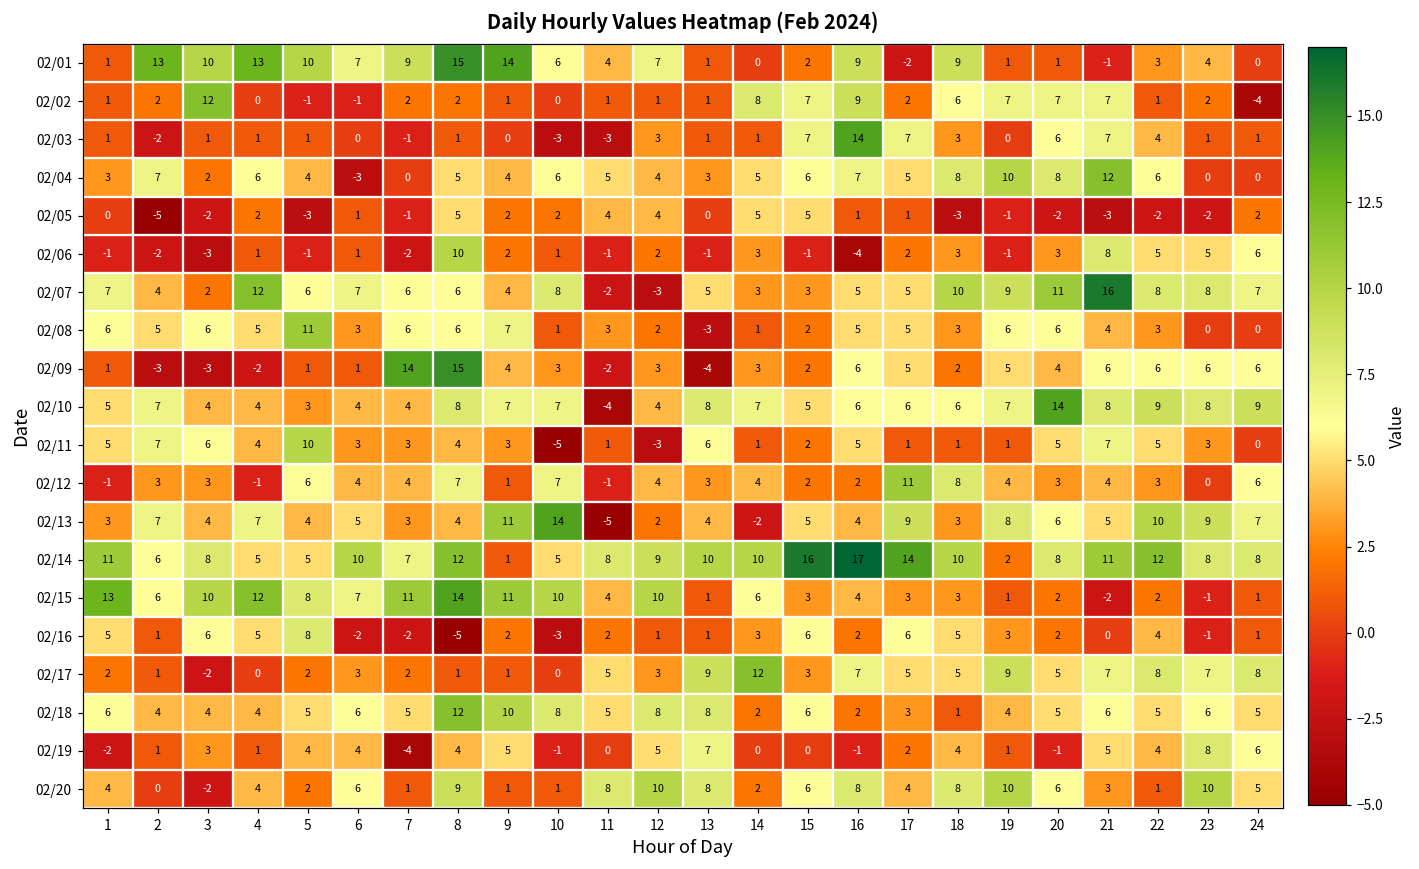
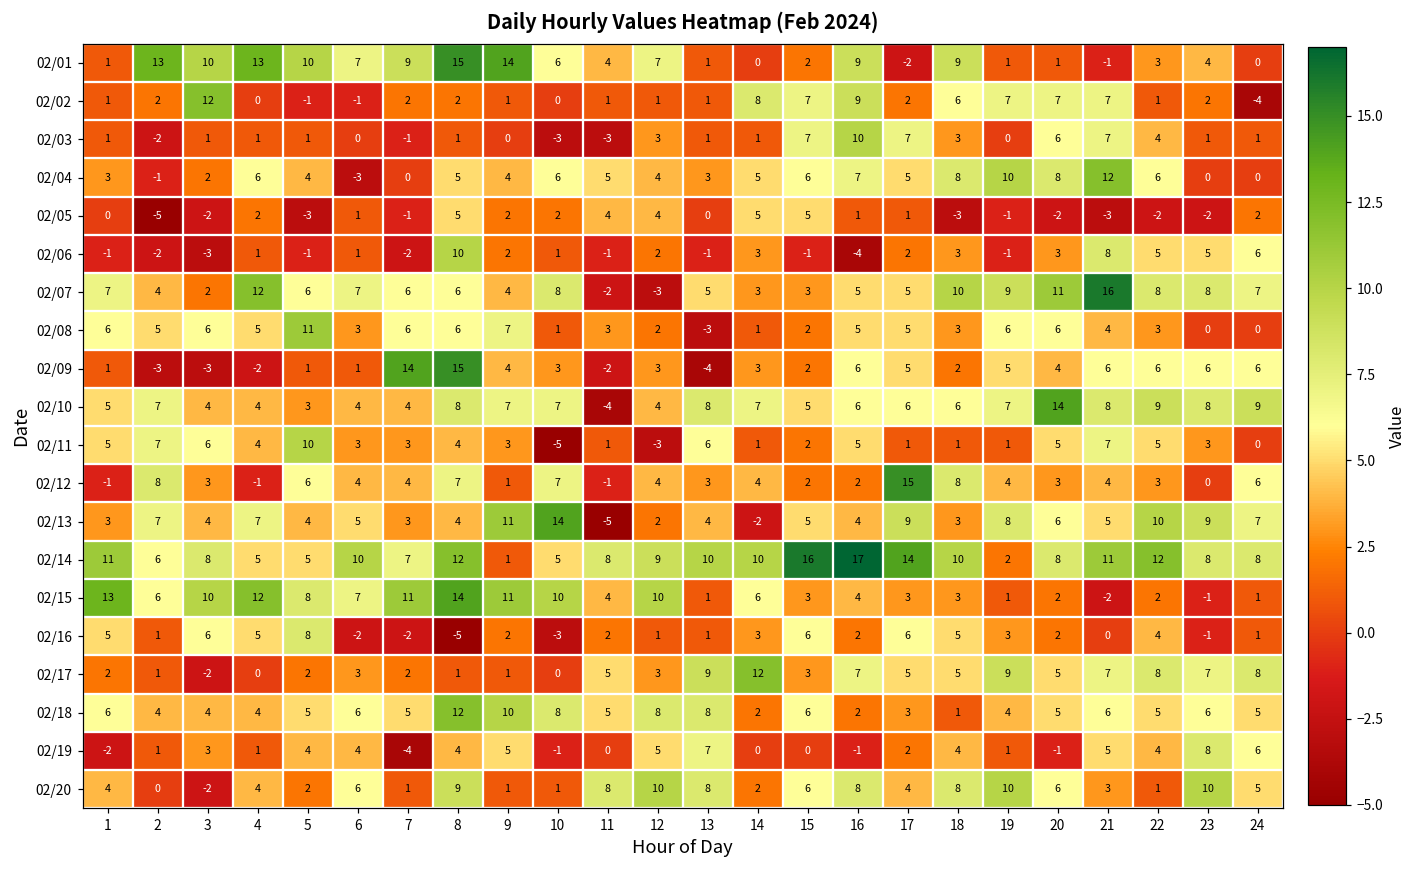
02/03, 16: 14 -> 10
02/04, 2: 7 -> -1
02/12, 2: 3 -> 8
02/12, 17: 11 -> 15
